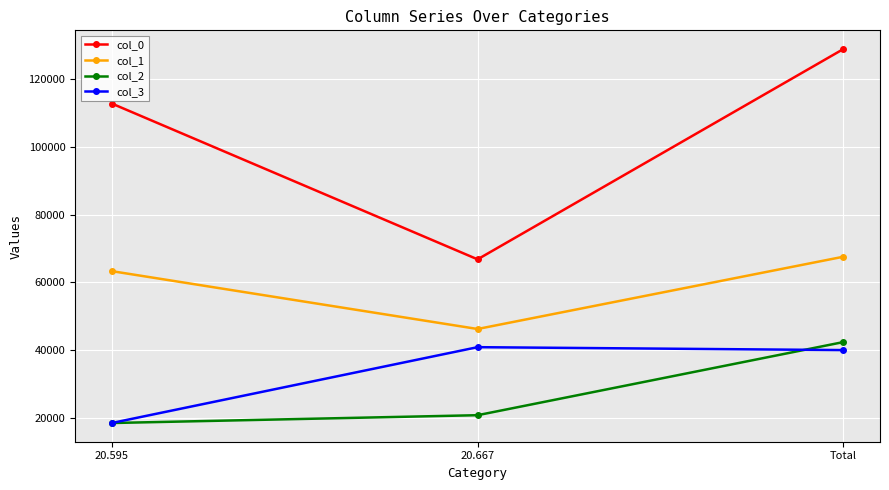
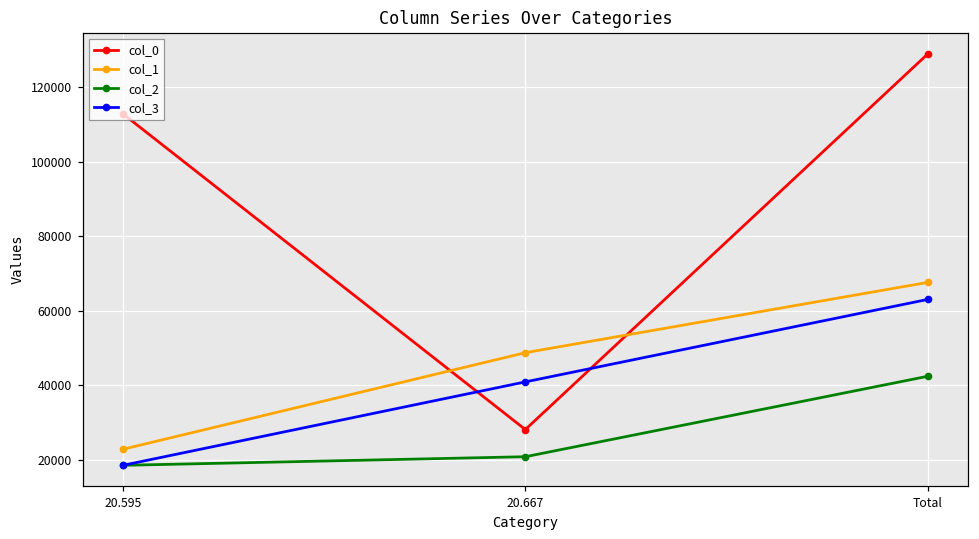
col_1, 20.595: 63000 -> 23000
col_0, 20.667: 67000 -> 28000
col_1, 20.667: 46000 -> 49000
col_3, Total: 40000 -> 63000
